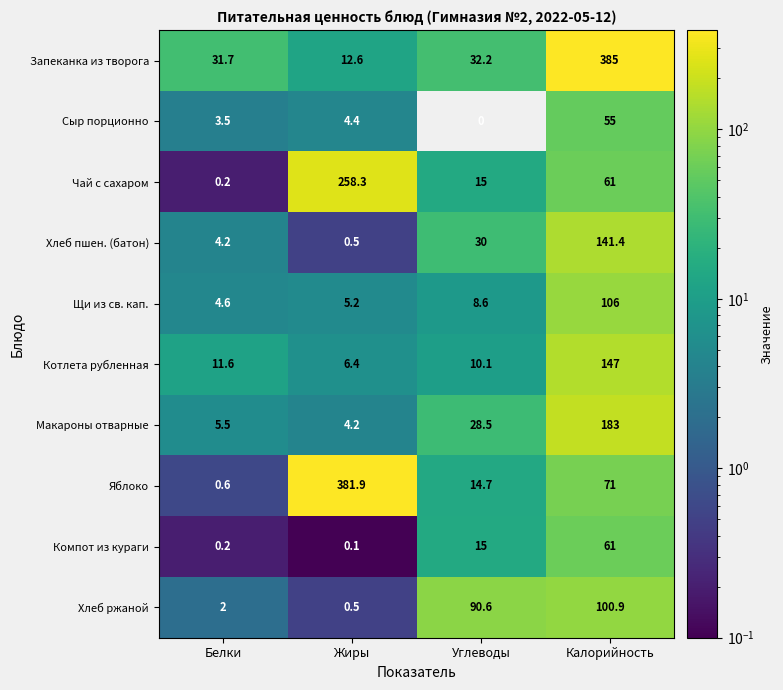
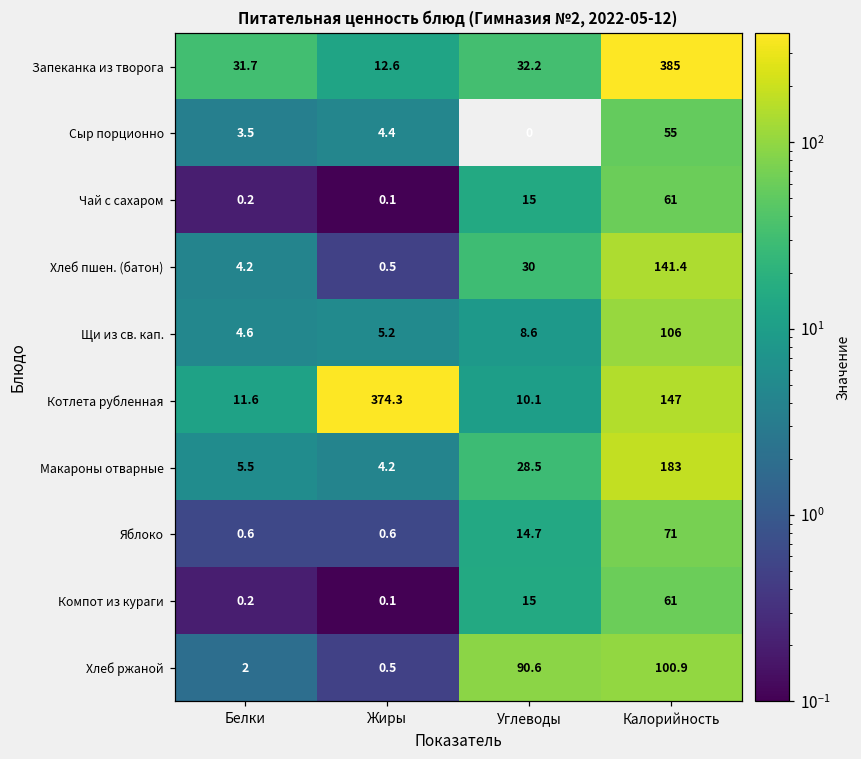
Чай с сахаром, Жиры: 258.3 -> 0.1
Котлета рубленная, Жиры: 6.4 -> 374.3
Яблоко, Жиры: 381.9 -> 0.6
